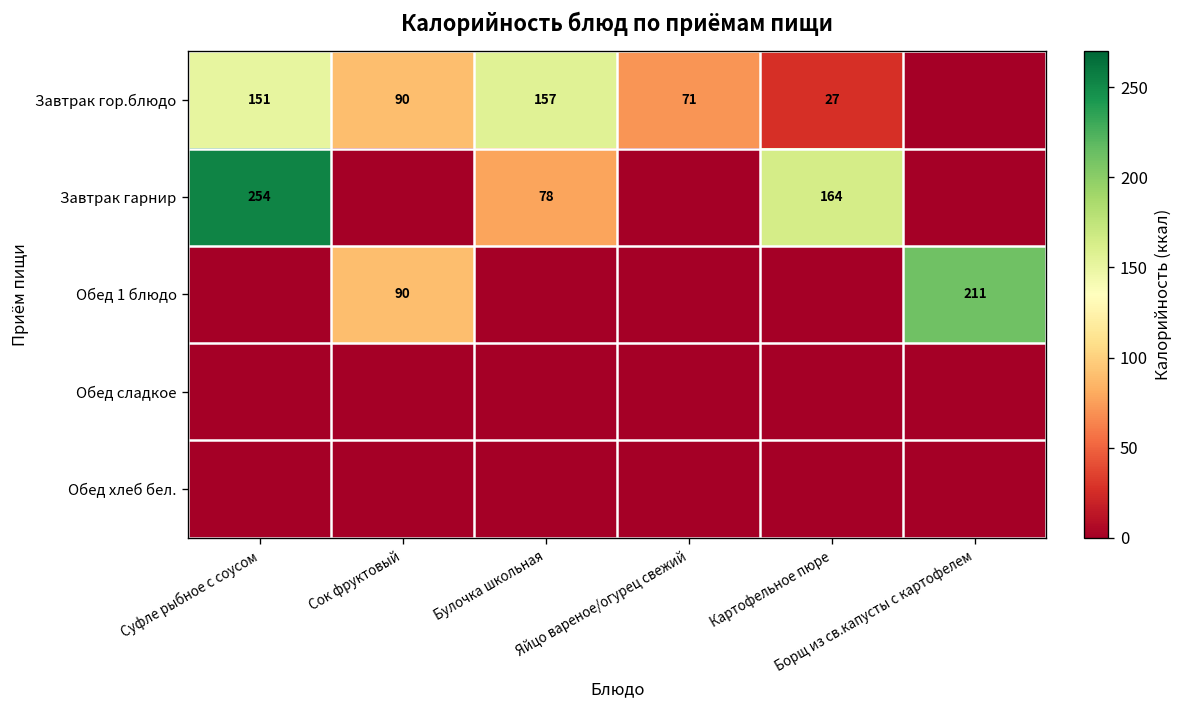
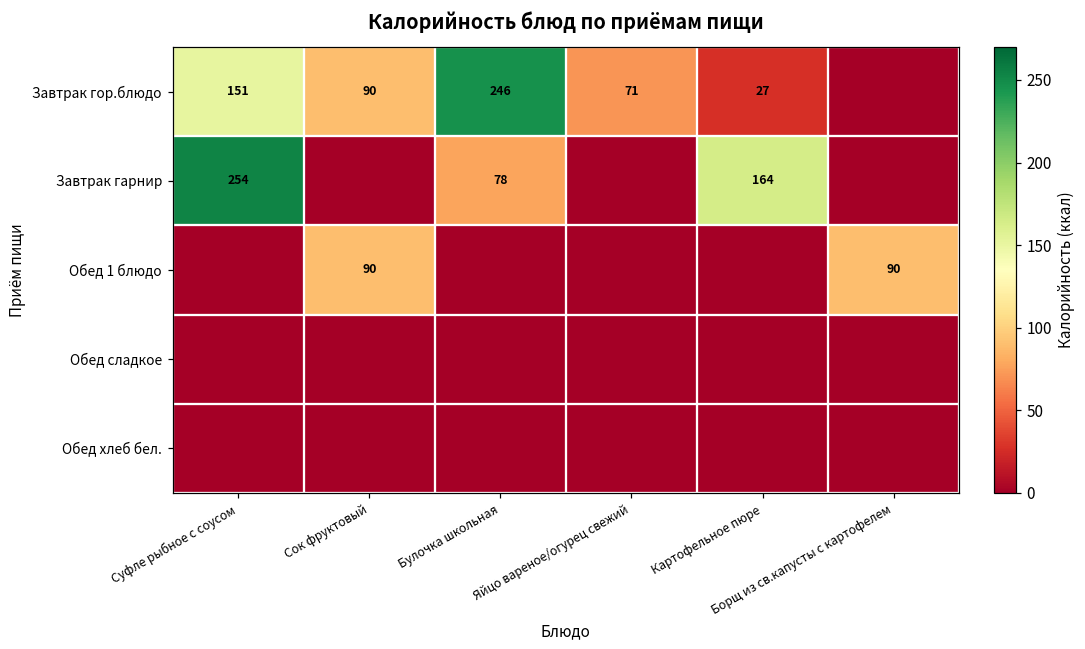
Завтрак гор.блюдо, Булочка школьная: 157 -> 246
Обед 1 блюдо, Борщ из св.капусты с картофелем: 211 -> 90
